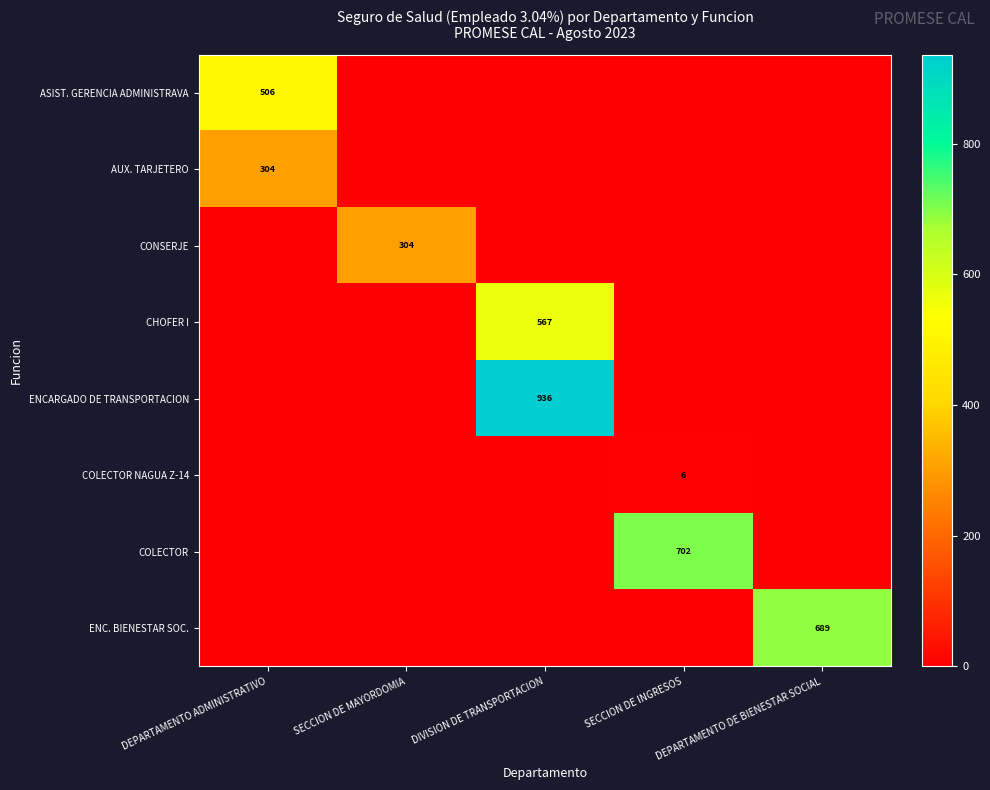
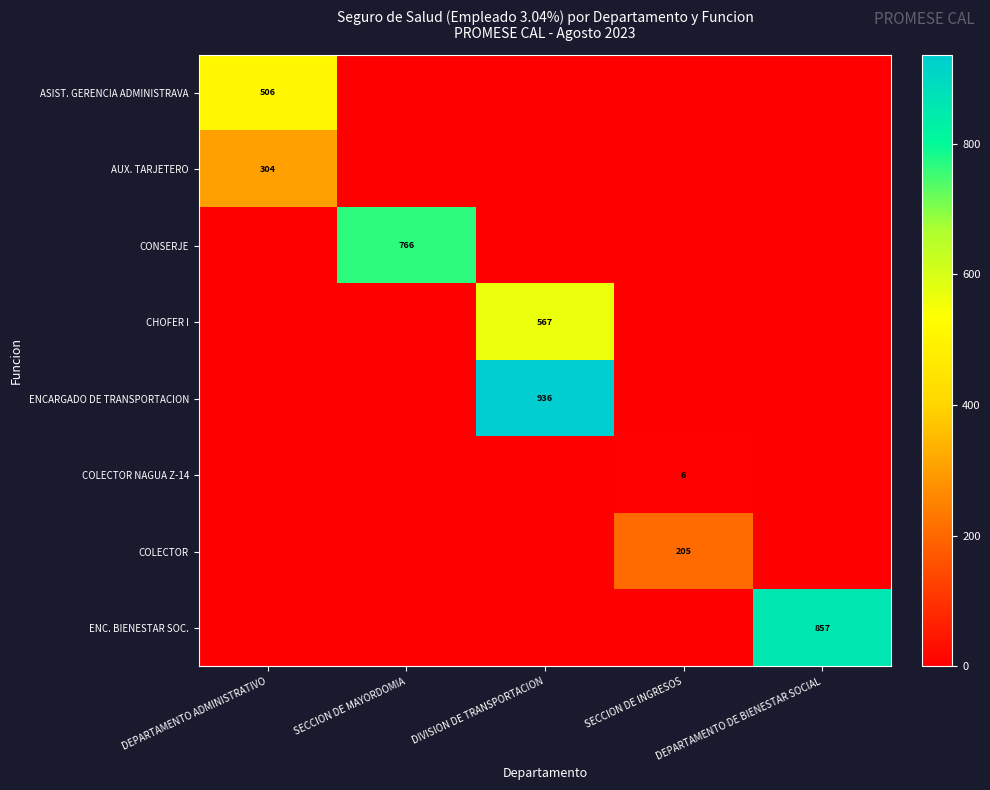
CONSERJE, SECCION DE MAYORDOMIA: 304 -> 766
COLECTOR, SECCION DE INGRESOS: 702 -> 205
ENC. BIENESTAR SOC., DEPARTAMENTO DE BIENESTAR SOCIAL: 689 -> 857
